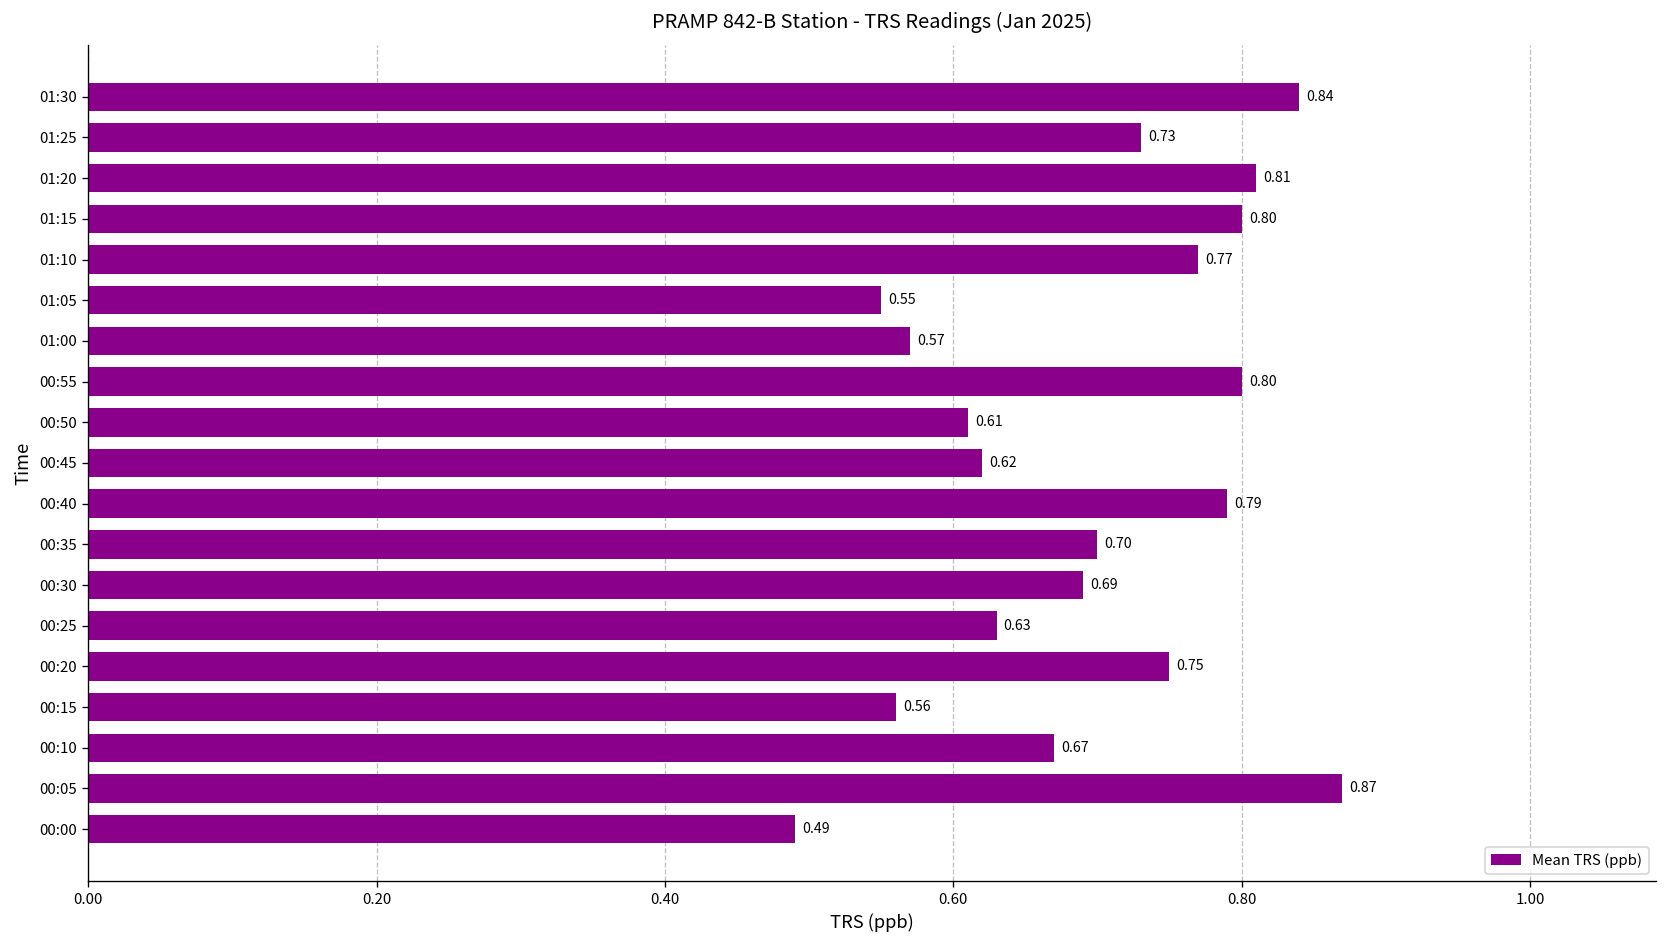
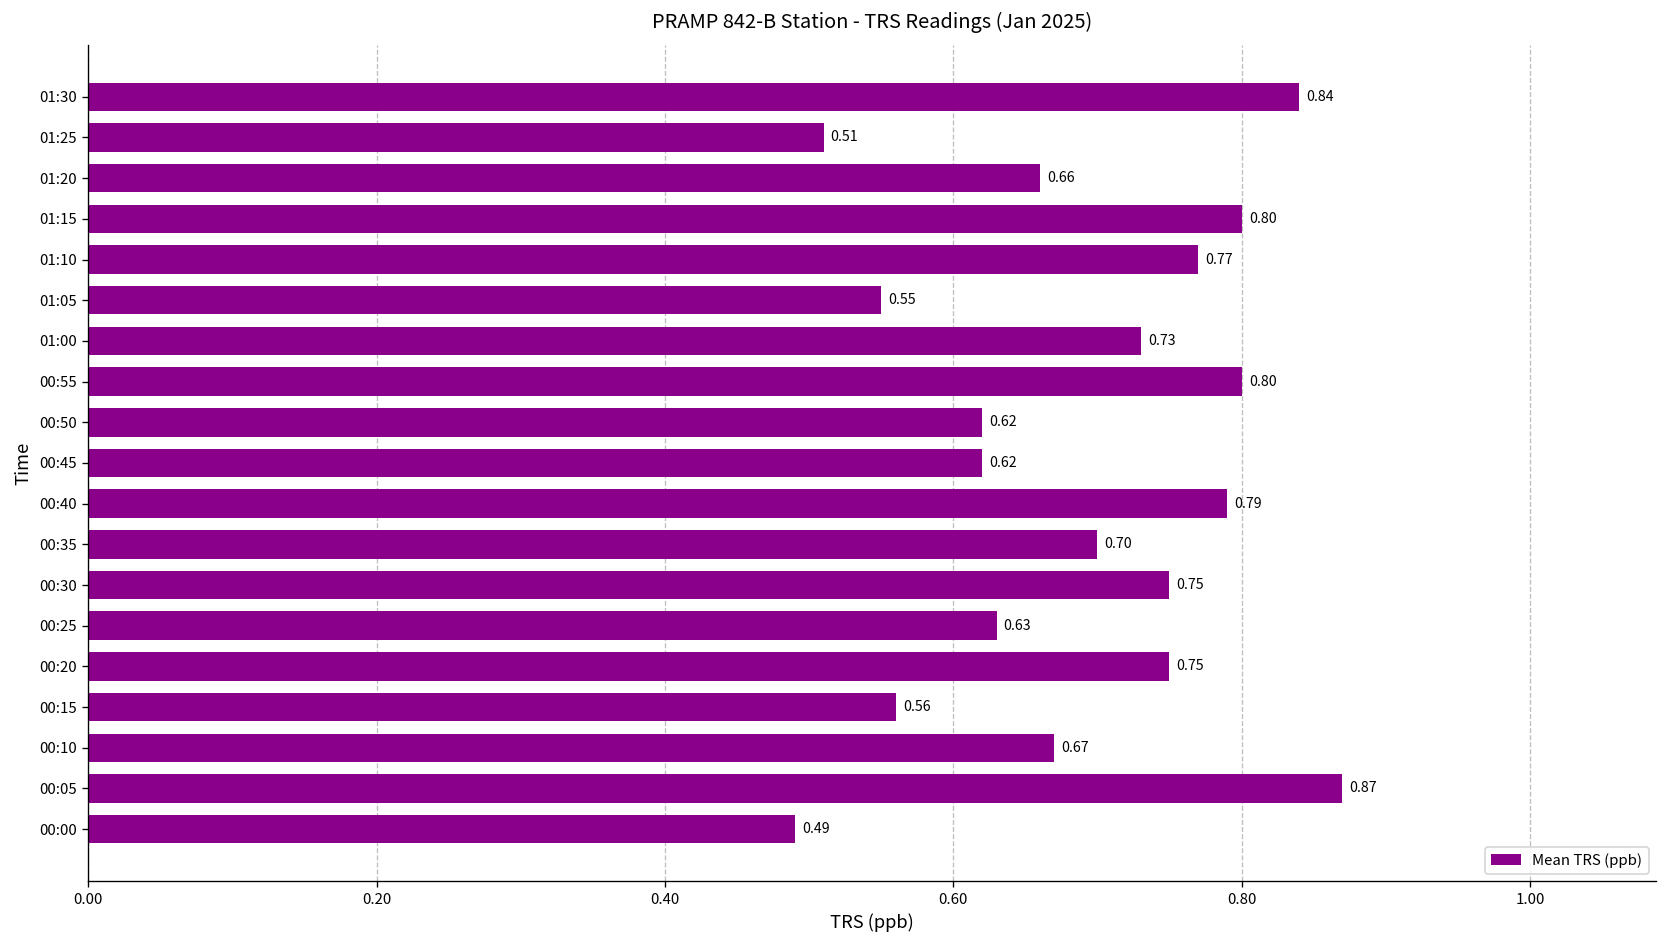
01:25: 0.73 -> 0.51
01:20: 0.81 -> 0.66
01:00: 0.57 -> 0.73
00:50: 0.61 -> 0.62
00:30: 0.69 -> 0.75
